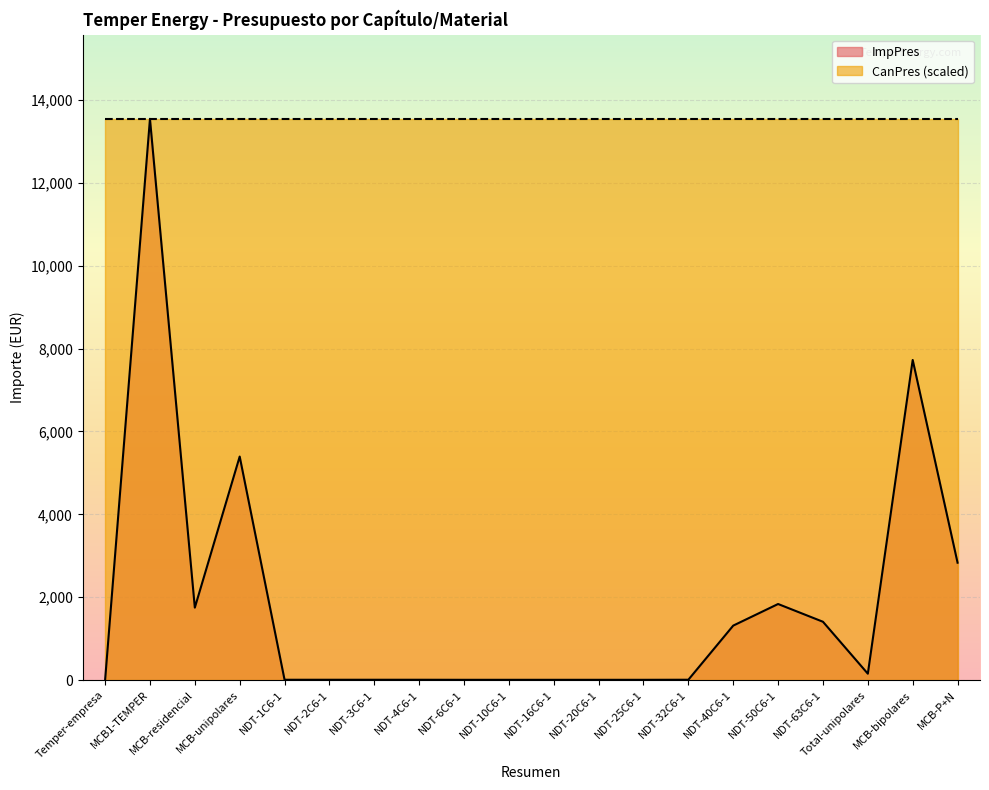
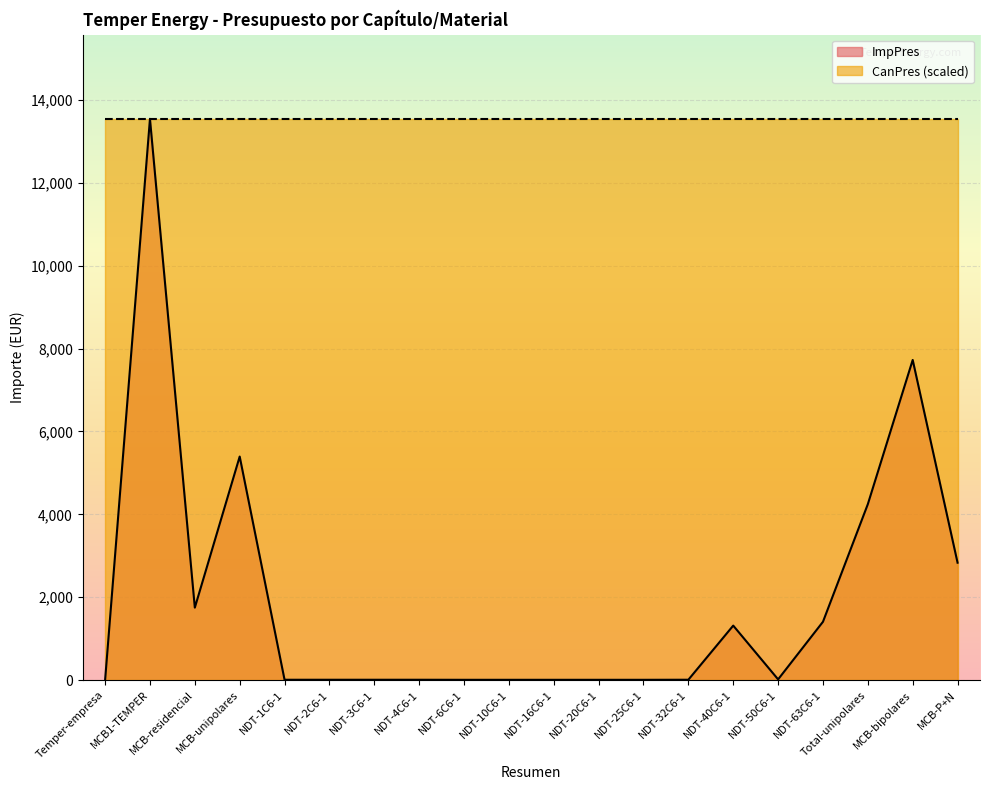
ImpPres, NDT-50C6-1: 1,800 -> 0
ImpPres, Total-unipolares: 200 -> 4,200
